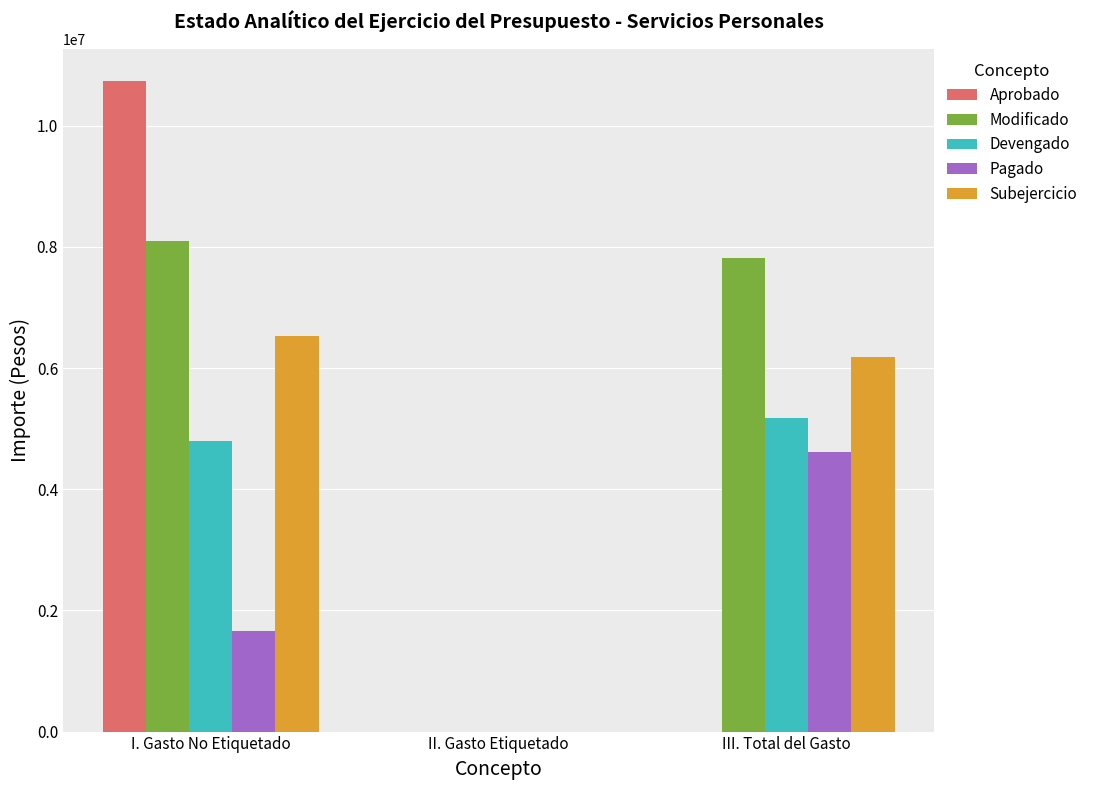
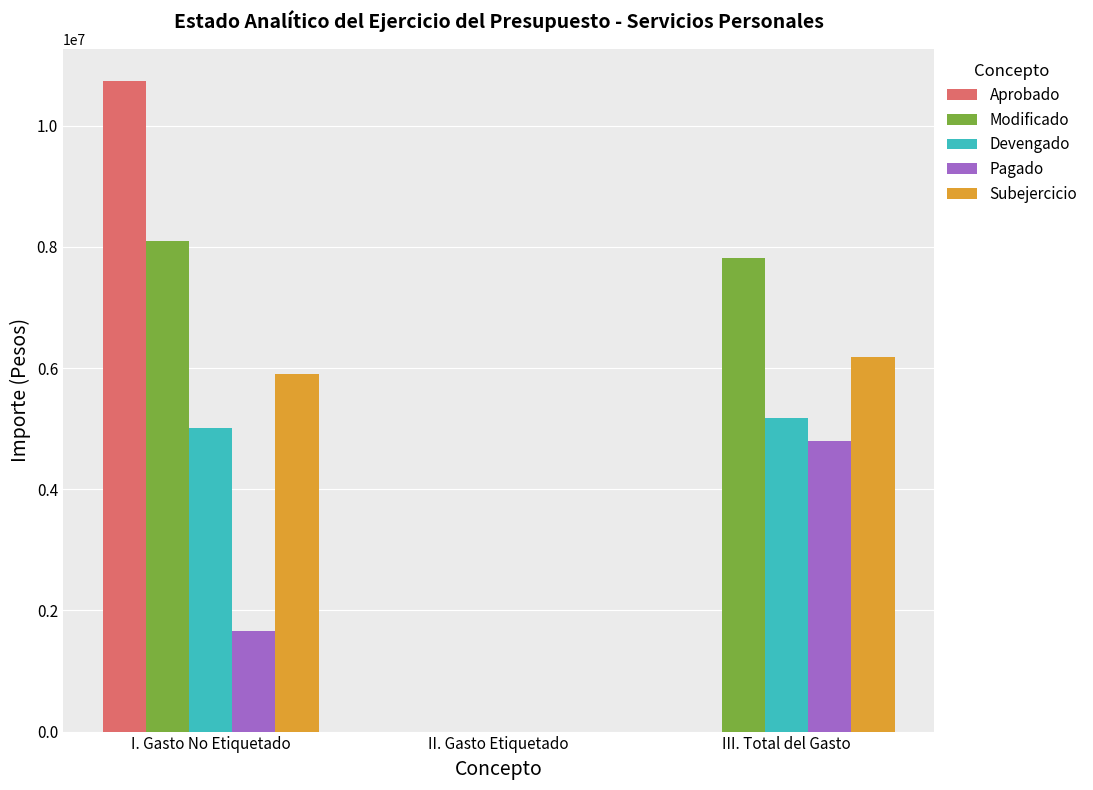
Devengado, I. Gasto No Etiquetado: 4800000 -> 5000000
Subejercicio, I. Gasto No Etiquetado: 6500000 -> 5900000
Pagado, III. Total del Gasto: 4600000 -> 4800000
